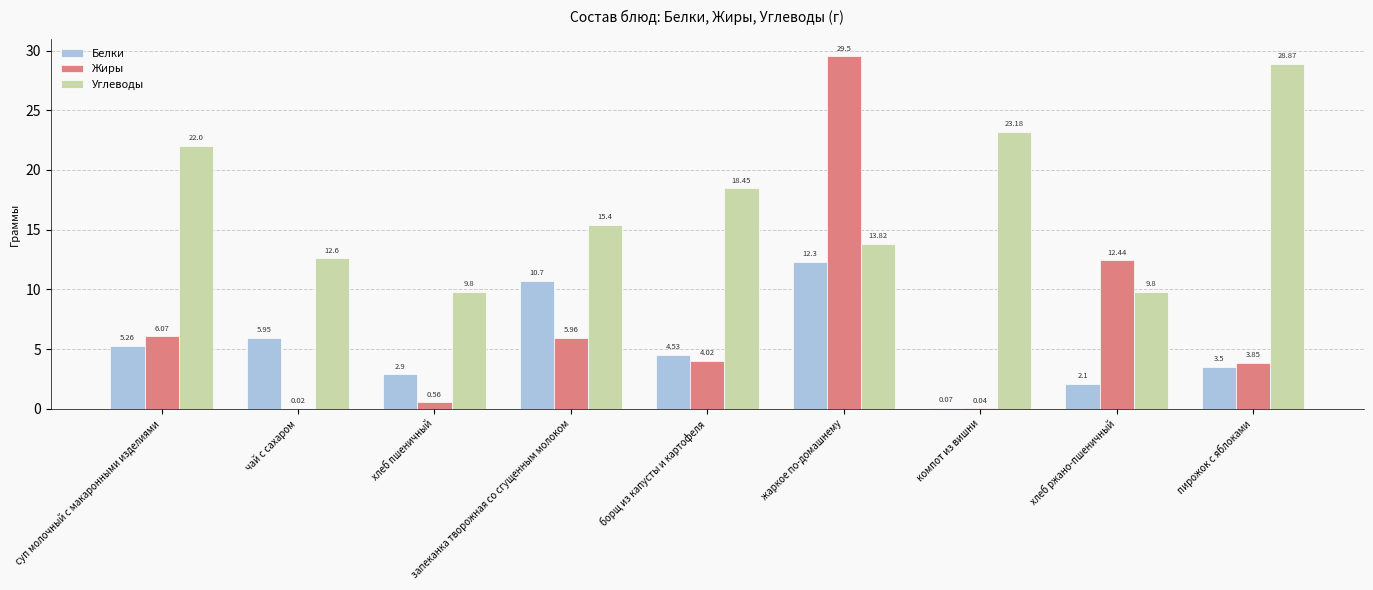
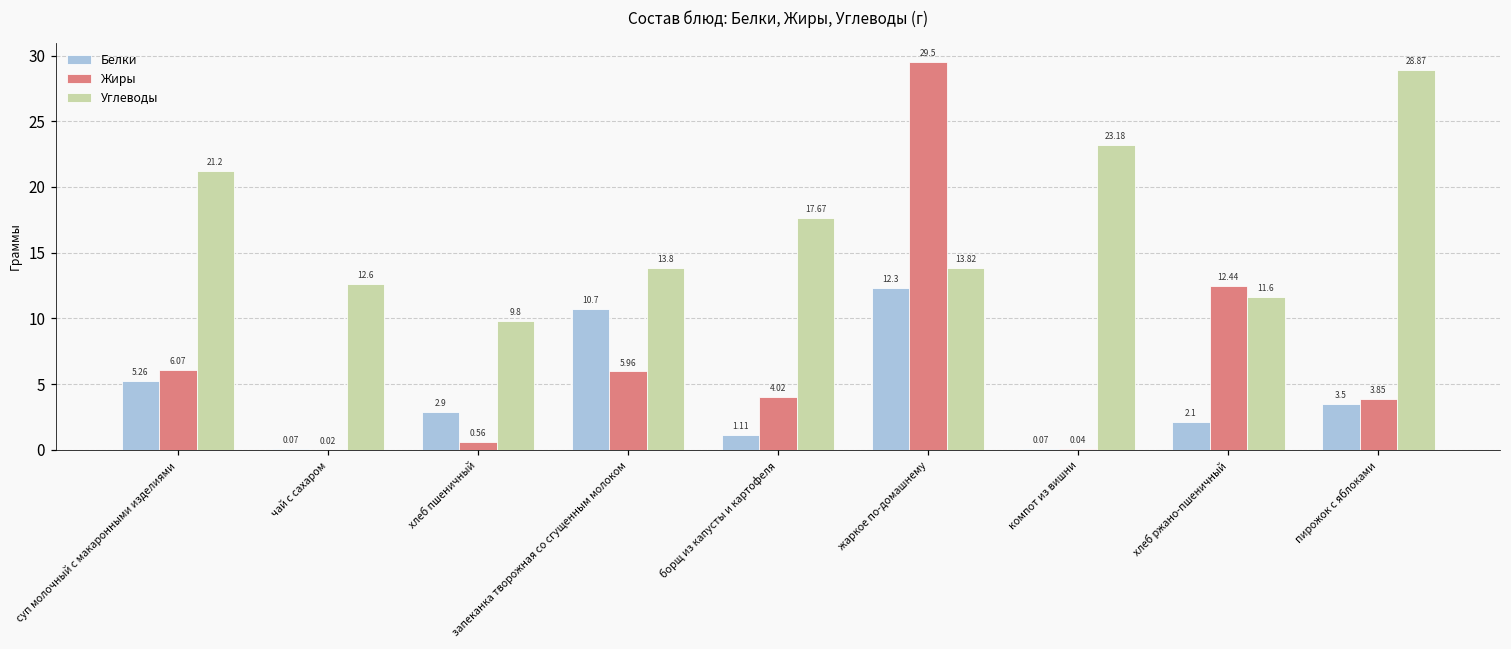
Углеводы, суп молочный с макаронными изделиями: 22.0 -> 21.2
Белки, чай с сахаром: 5.95 -> 0.07
Углеводы, запеканка творожная со сгущенным молоком: 15.4 -> 13.8
Белки, борщ из капусты и картофеля: 4.53 -> 1.11
Углеводы, борщ из капусты и картофеля: 18.45 -> 17.67
Углеводы, хлеб ржано-пшеничный: 9.8 -> 11.6
